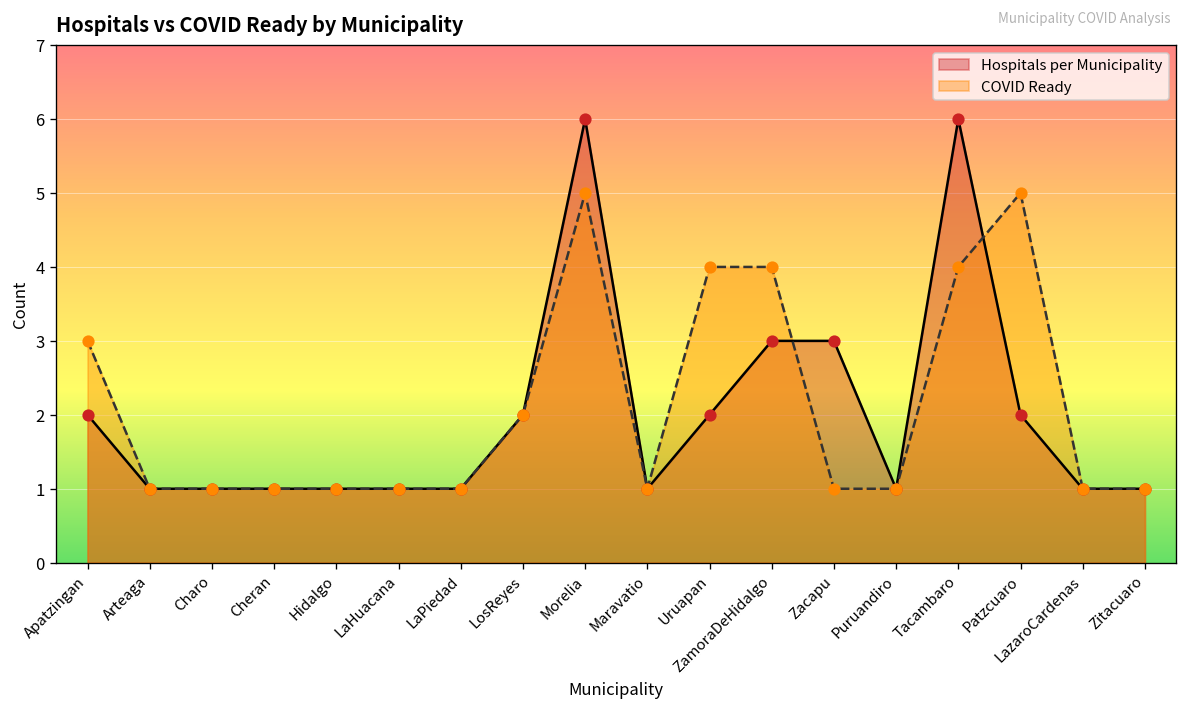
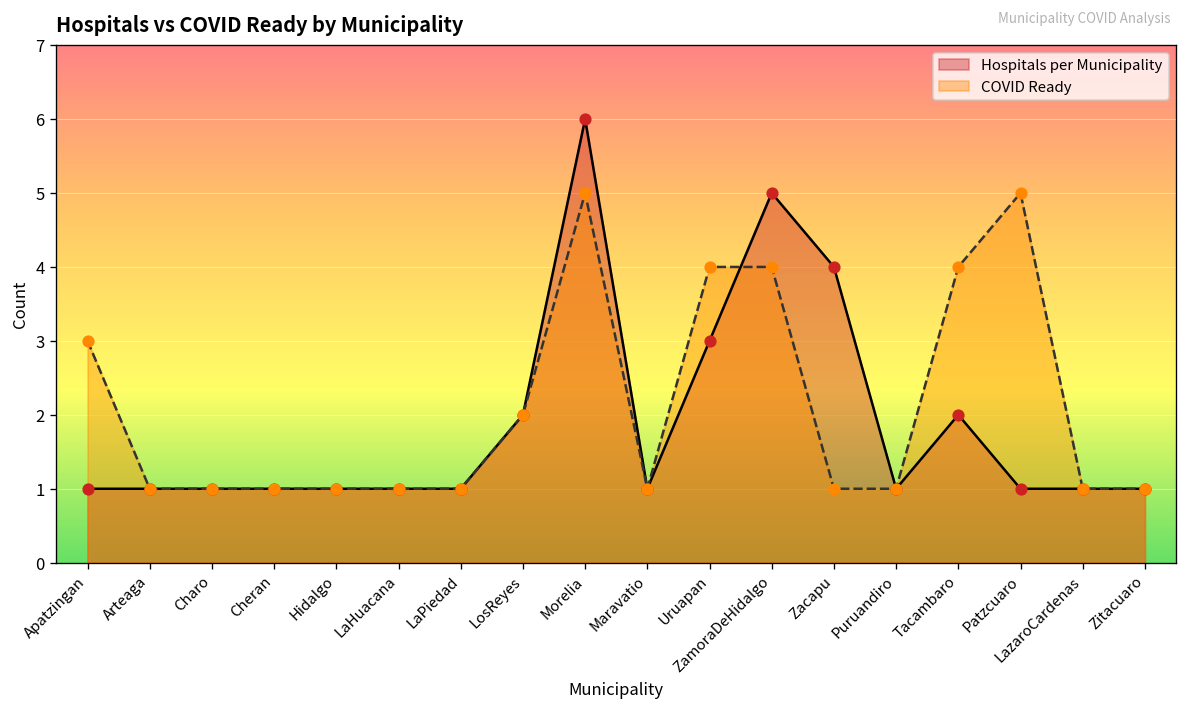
Hospitals per Municipality, Apatzingan: 2 -> 1
Hospitals per Municipality, Uruapan: 2 -> 3
Hospitals per Municipality, ZamoraDeHidalgo: 3 -> 5
Hospitals per Municipality, Zacapu: 3 -> 4
Hospitals per Municipality, Tacambaro: 6 -> 2
Hospitals per Municipality, Patzcuaro: 2 -> 1
